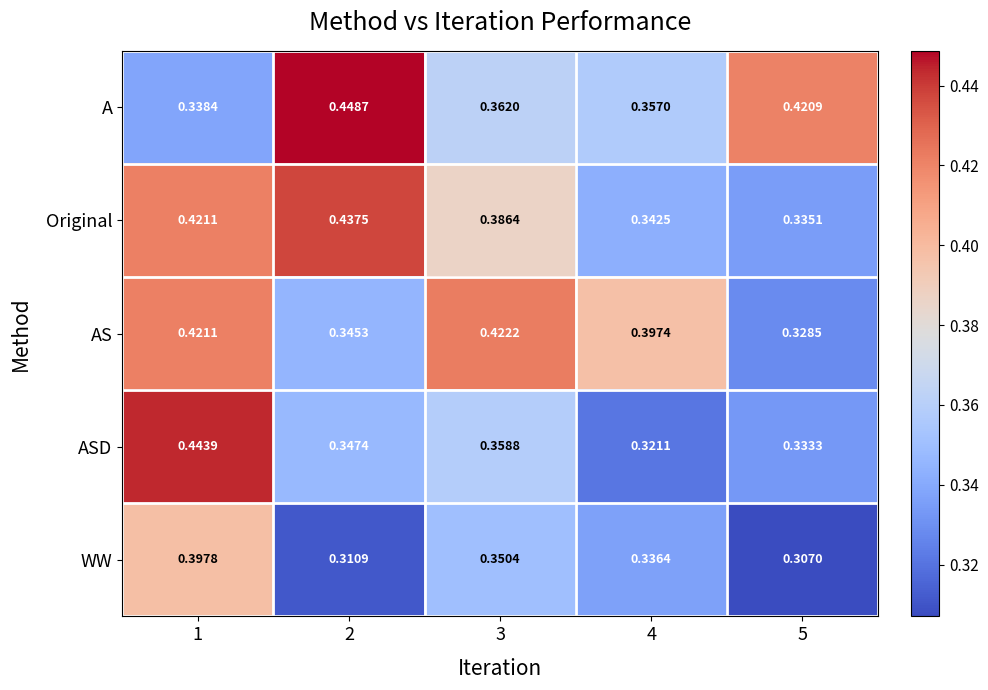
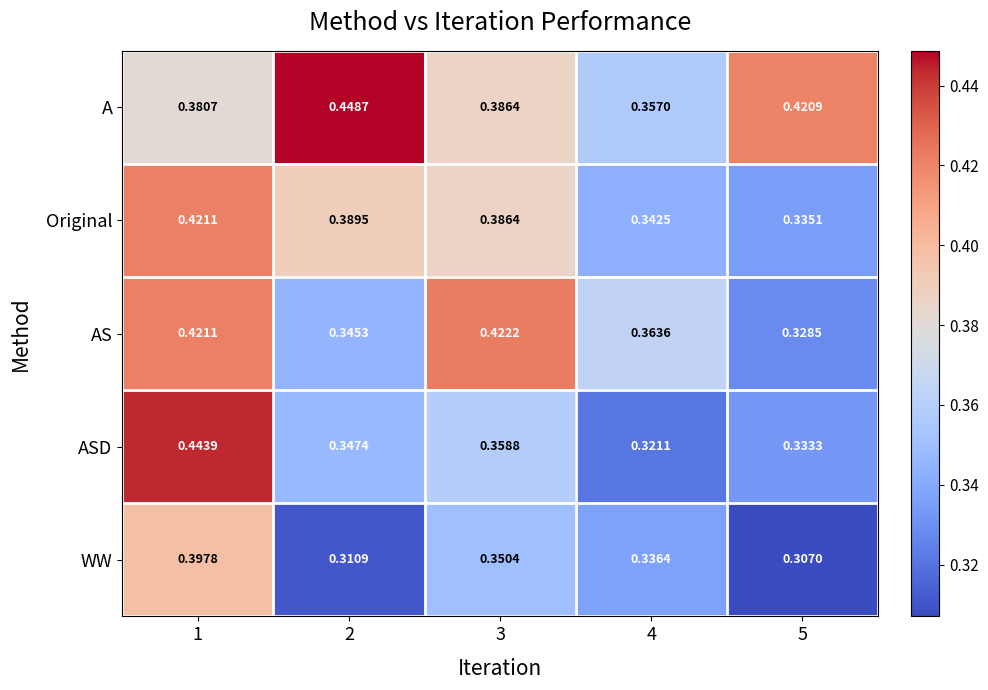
A, 1: 0.3384 -> 0.3807
A, 3: 0.3620 -> 0.3864
Original, 2: 0.4375 -> 0.3895
AS, 4: 0.3974 -> 0.3636
